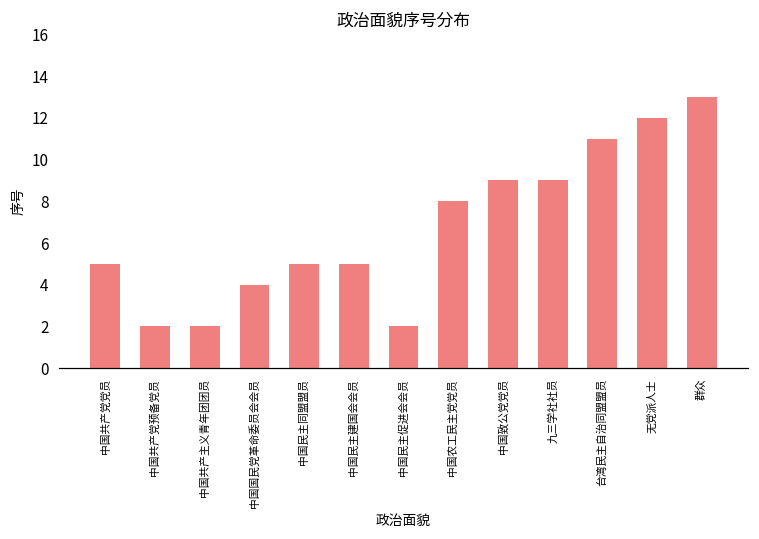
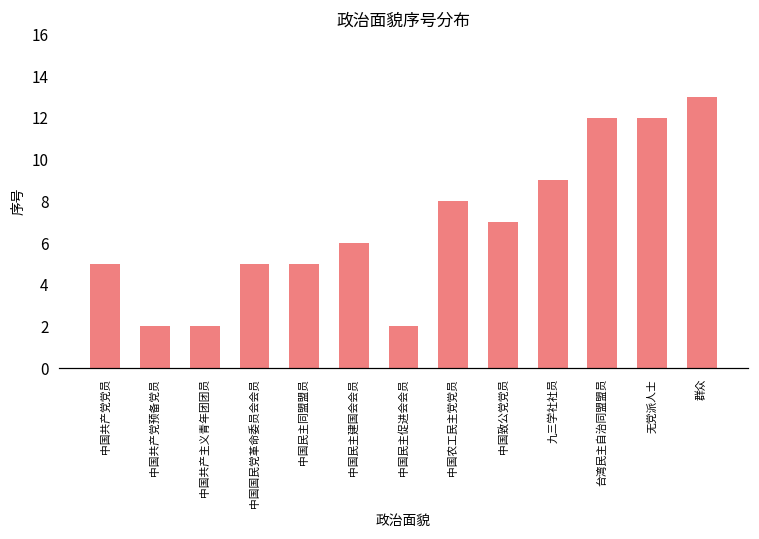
中国国民党革命委员会会员: 4 -> 5
中国民主建国会会员: 5 -> 6
中国致公党党员: 9 -> 7
台湾民主自治同盟盟员: 11 -> 12
